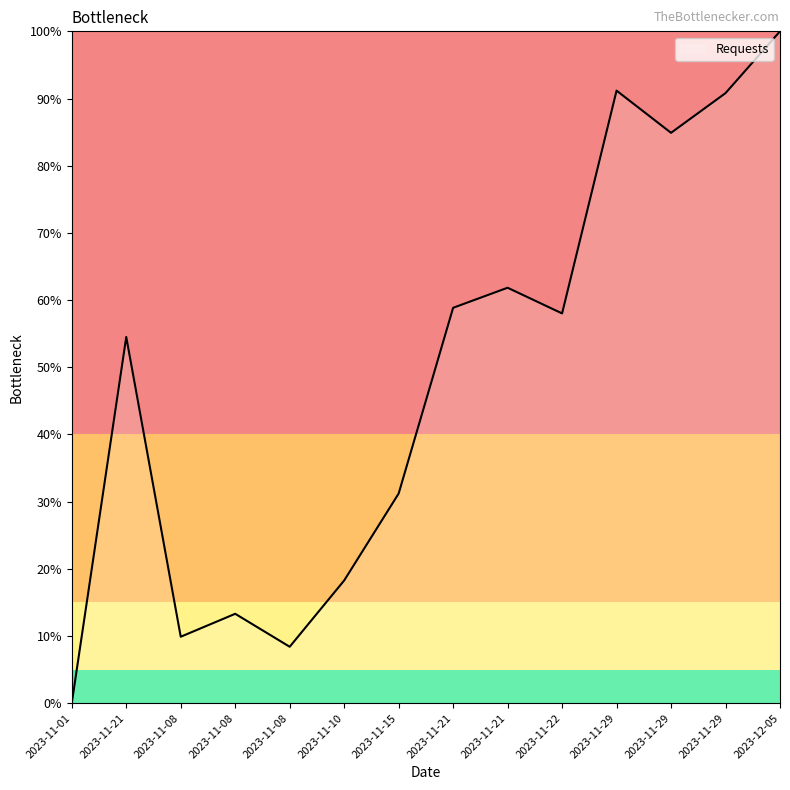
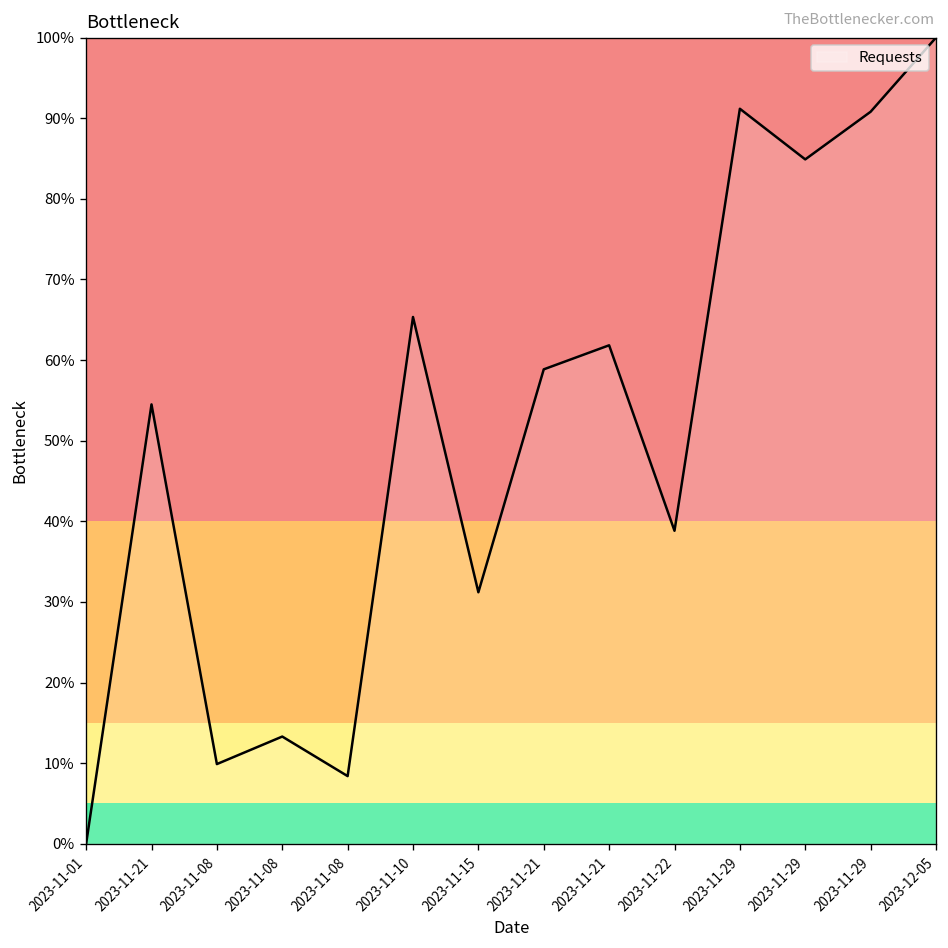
2023-11-10: 18% -> 65%
2023-11-22: 58% -> 39%
